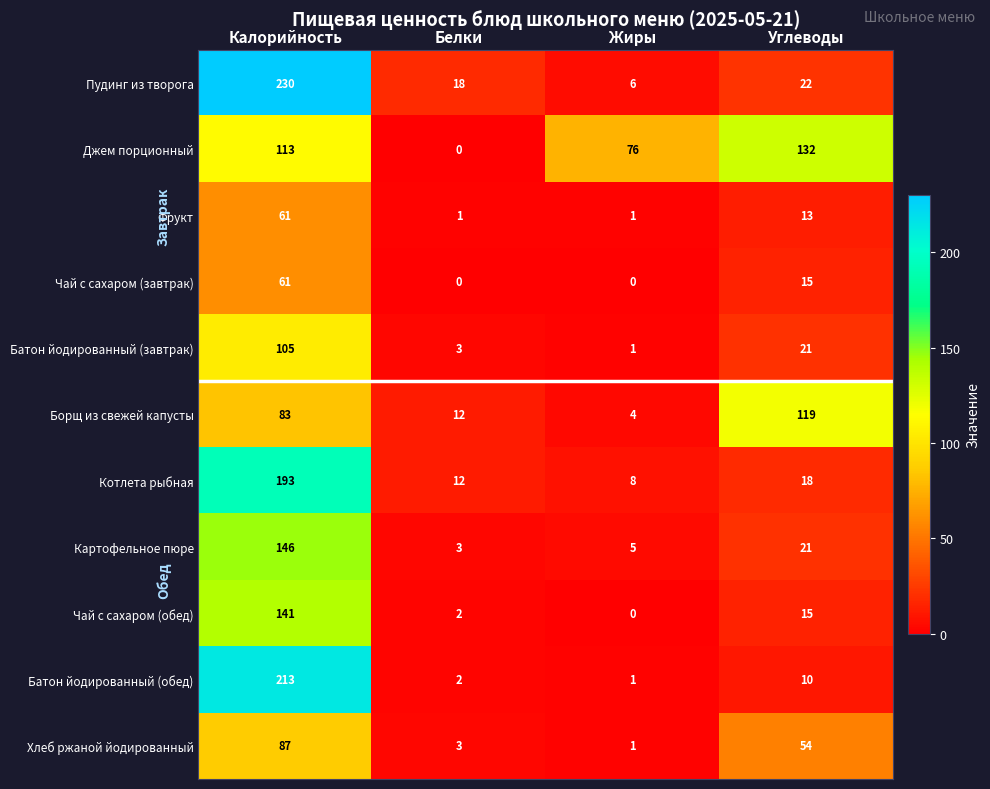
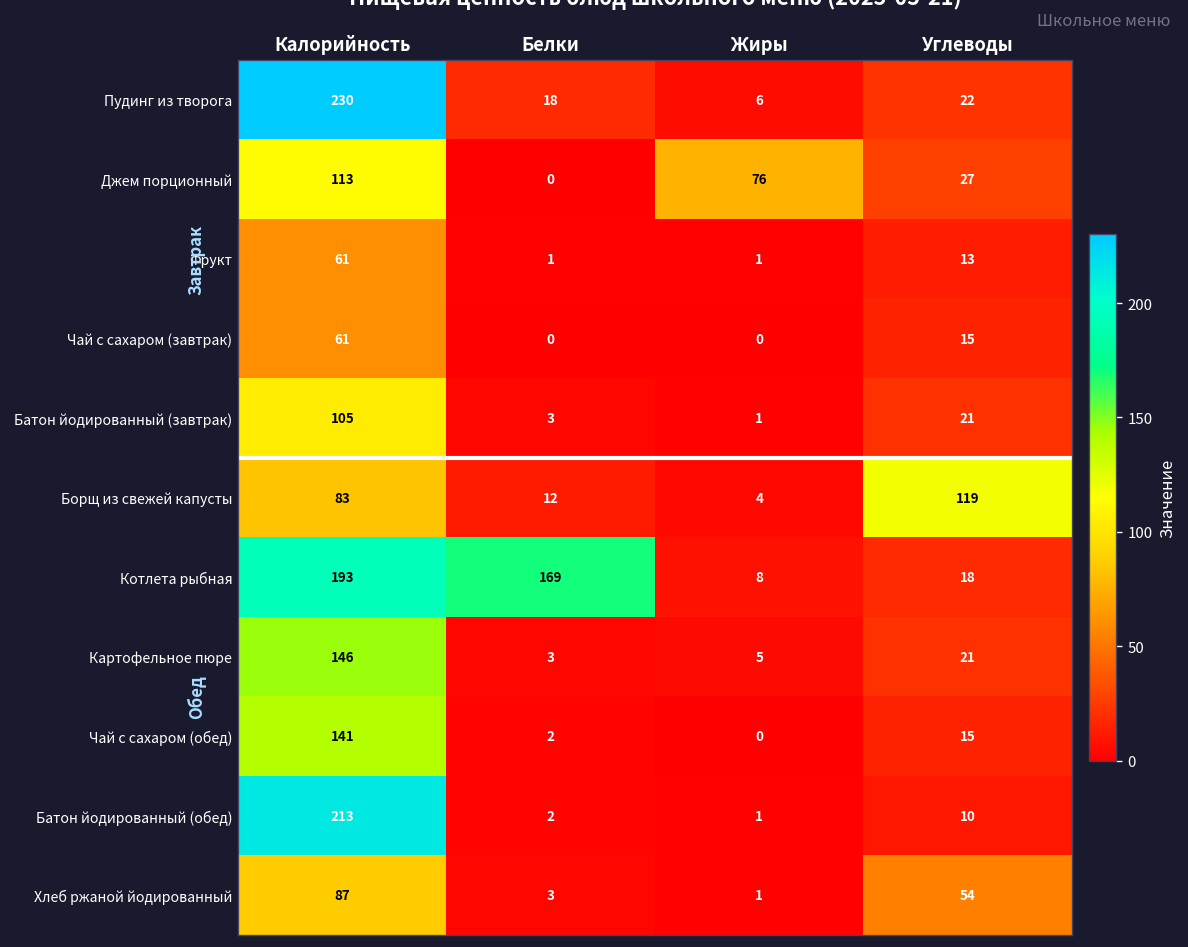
Джем порционный, Углеводы: 132 -> 27
Котлета рыбная, Белки: 12 -> 169
